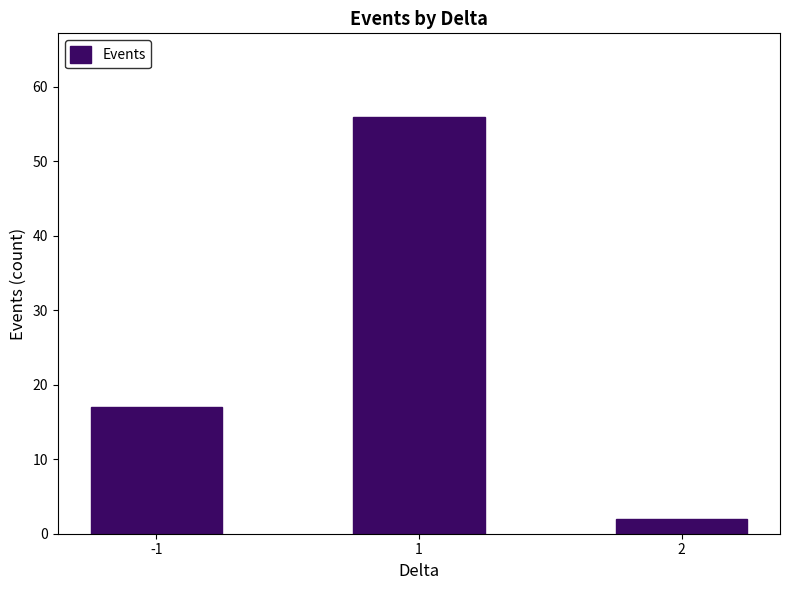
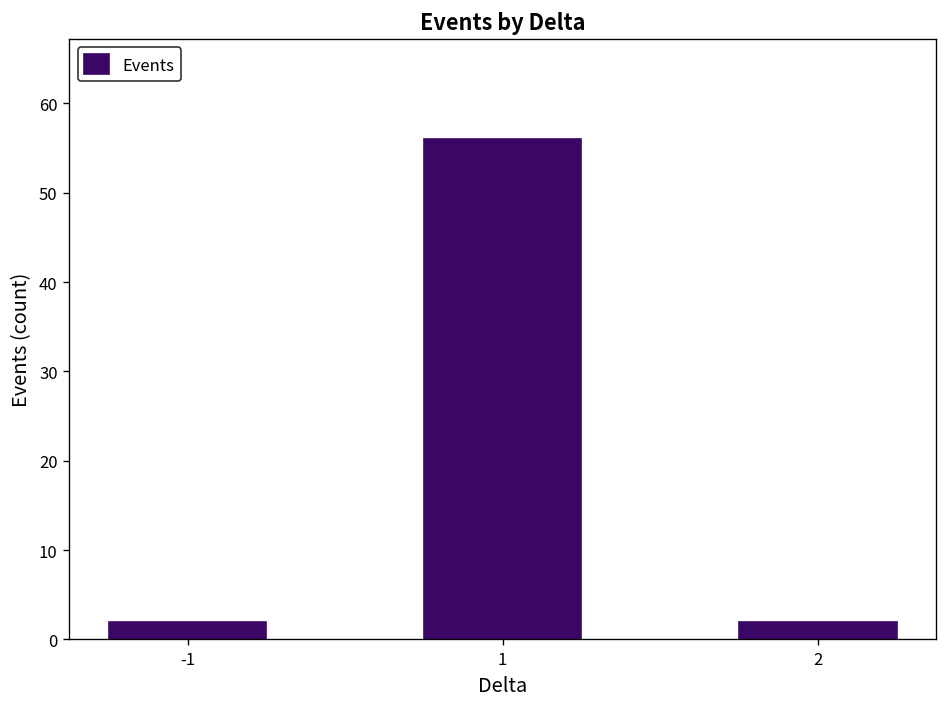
-1: 17 -> 2
